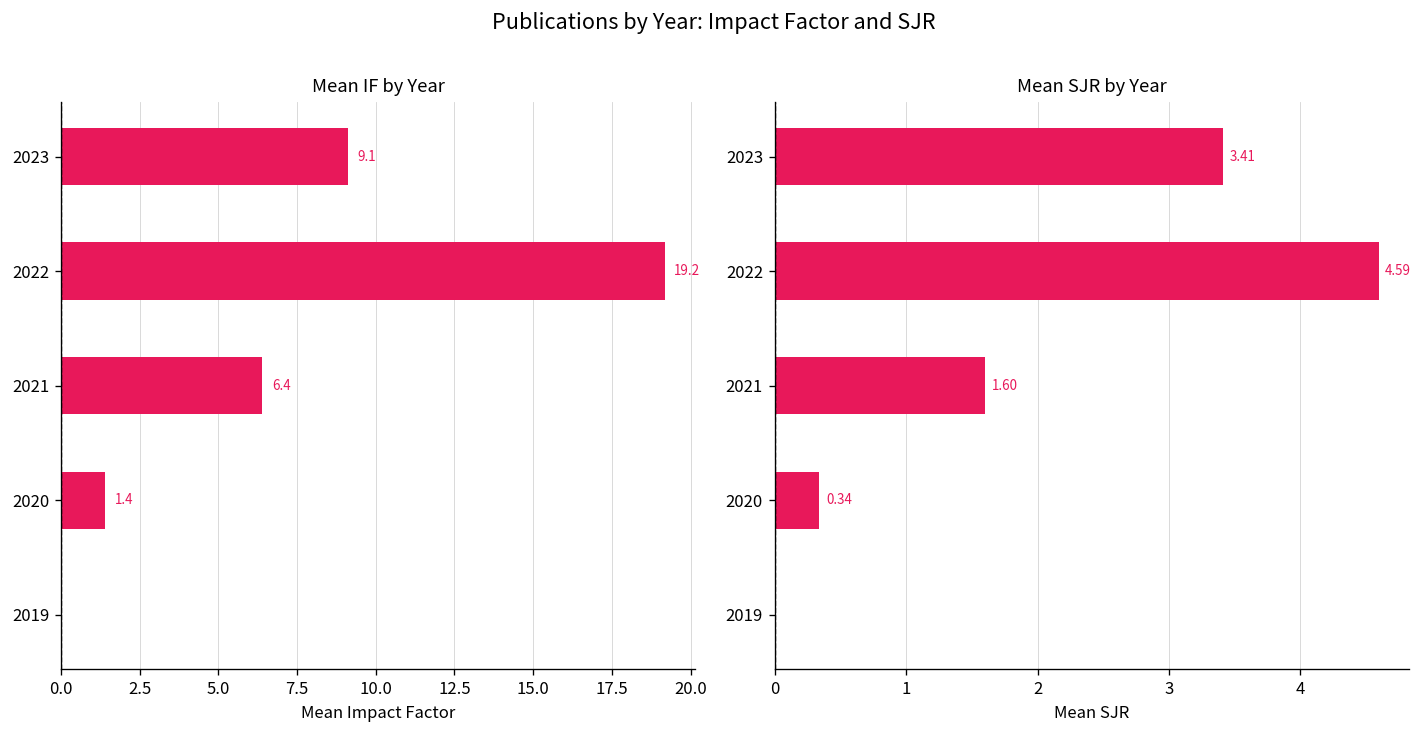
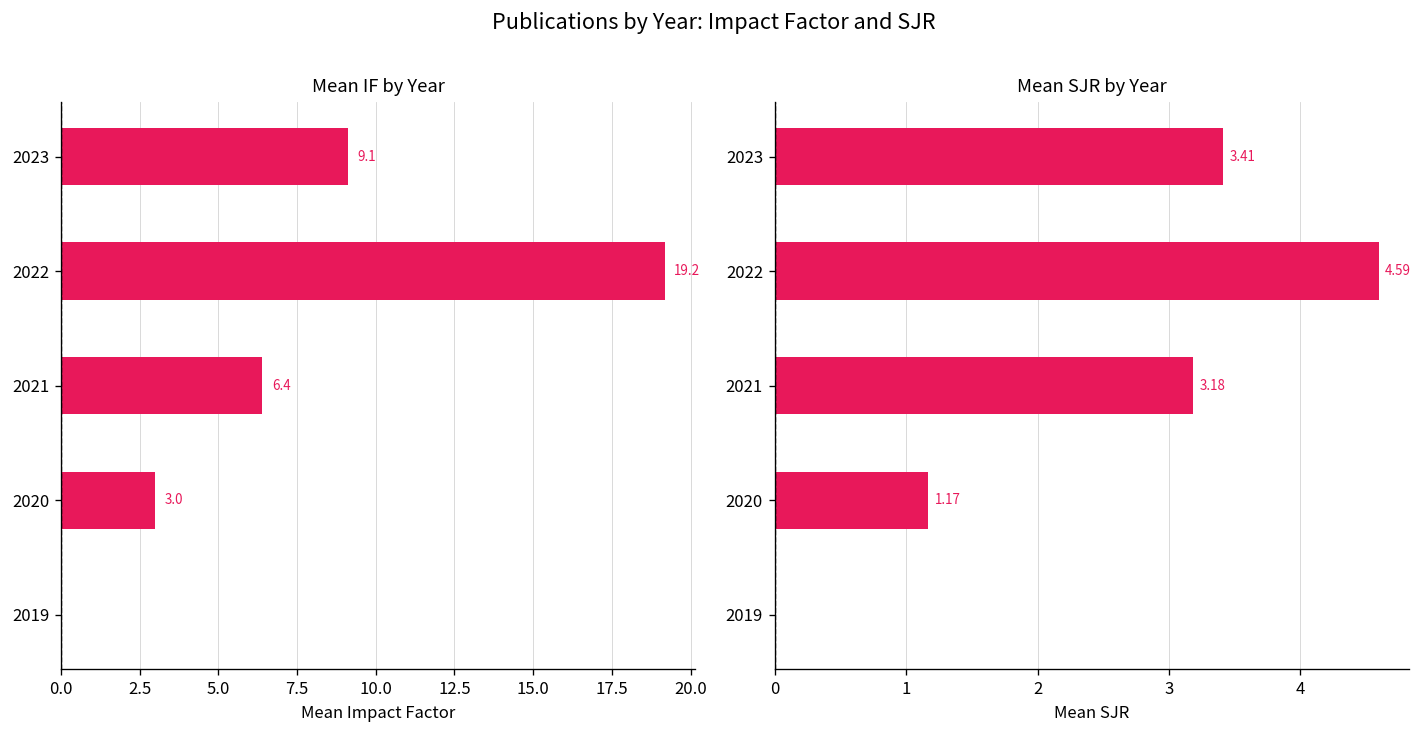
Mean IF by Year, 2020: 1.4 -> 3.0
Mean SJR by Year, 2021: 1.60 -> 3.18
Mean SJR by Year, 2020: 0.34 -> 1.17
